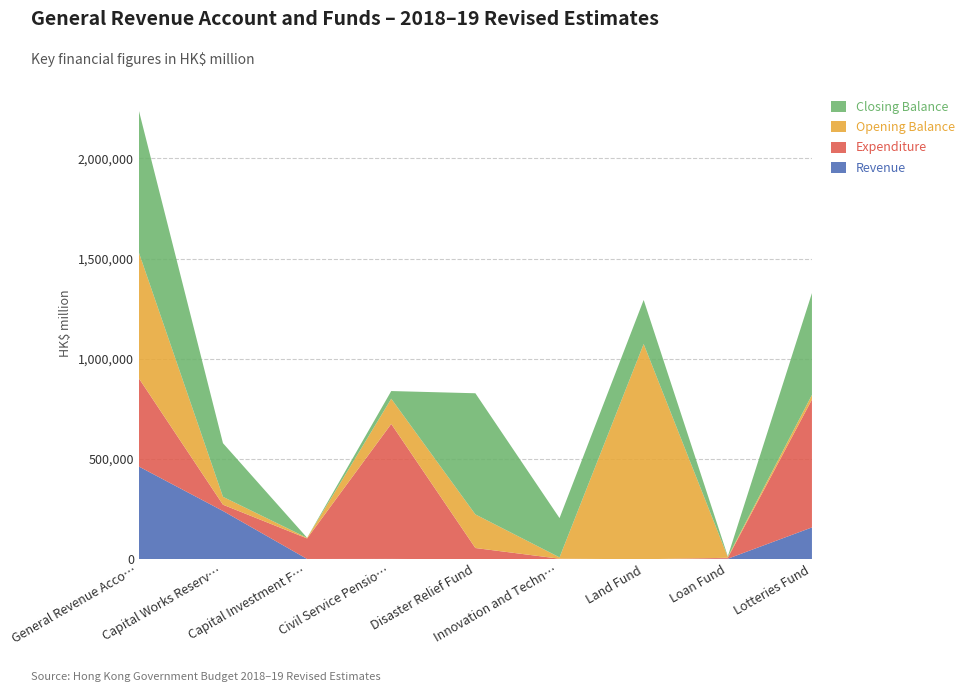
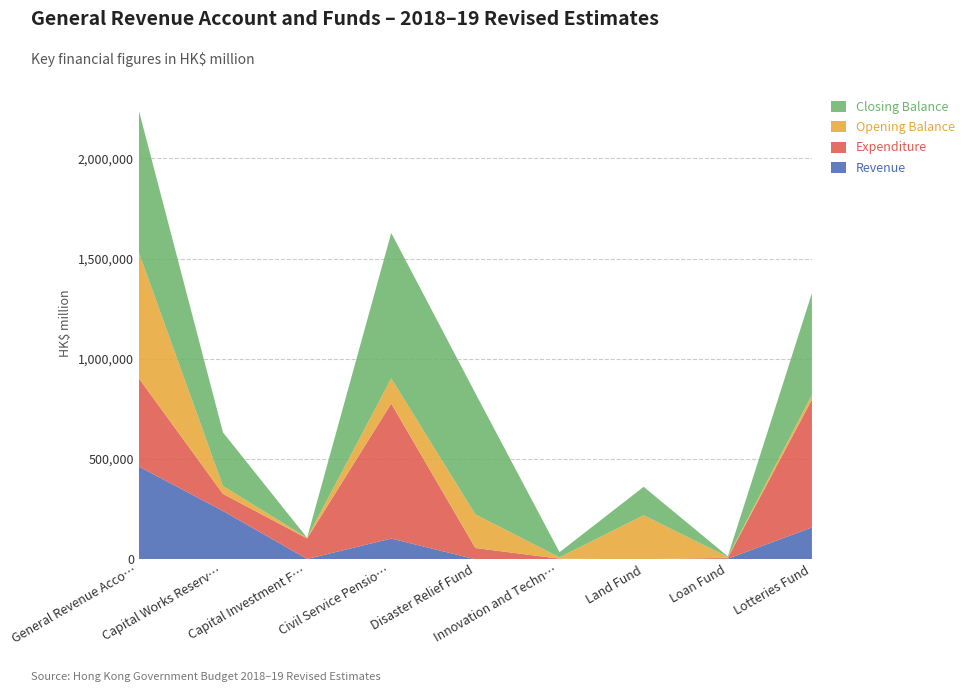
Expenditure, Capital Works Reserv…: 30,000 -> 90,000
Revenue, Civil Service Pensio…: 0 -> 100,000
Closing Balance, Civil Service Pensio…: 40,000 -> 730,000
Closing Balance, Innovation and Techn…: 200,000 -> 30,000
Opening Balance, Land Fund: 1,070,000 -> 220,000
Closing Balance, Land Fund: 220,000 -> 140,000
